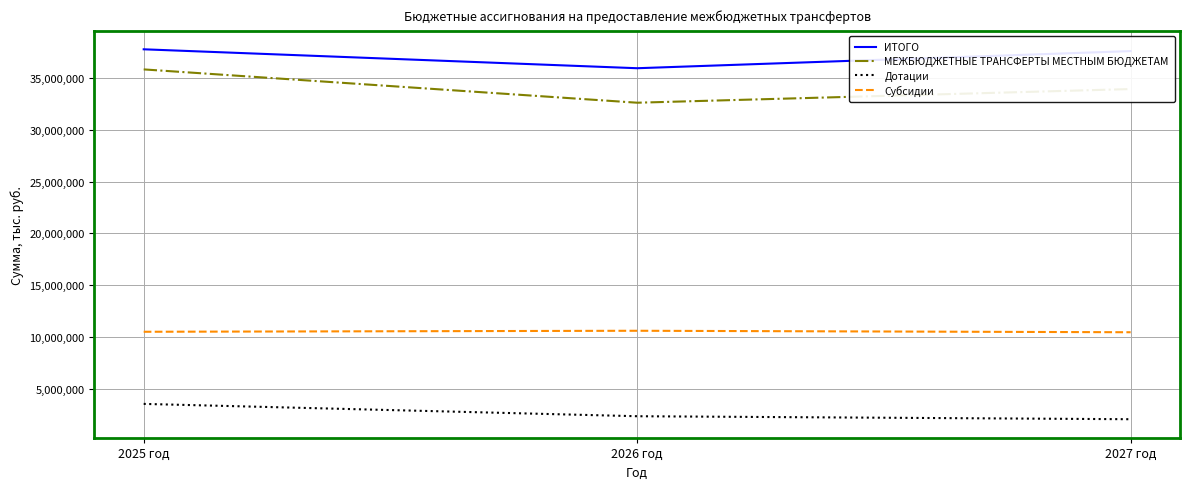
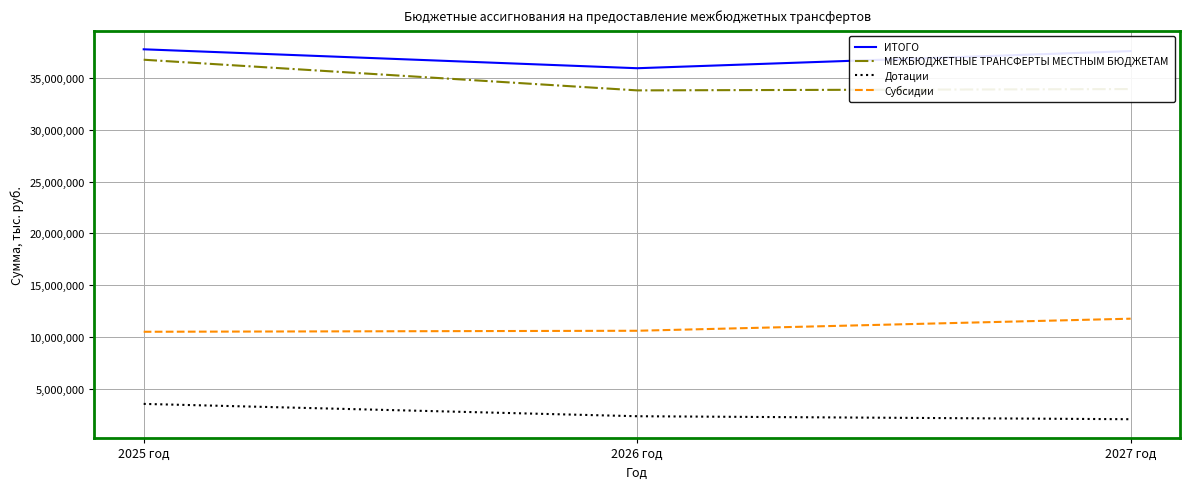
МЕЖБЮДЖЕТНЫЕ ТРАНСФЕРТЫ МЕСТНЫМ БЮДЖЕТАМ, 2025 год: 35,800,000 -> 36,800,000
МЕЖБЮДЖЕТНЫЕ ТРАНСФЕРТЫ МЕСТНЫМ БЮДЖЕТАМ, 2026 год: 32,600,000 -> 33,800,000
Субсидии, 2027 год: 10,500,000 -> 11,800,000
